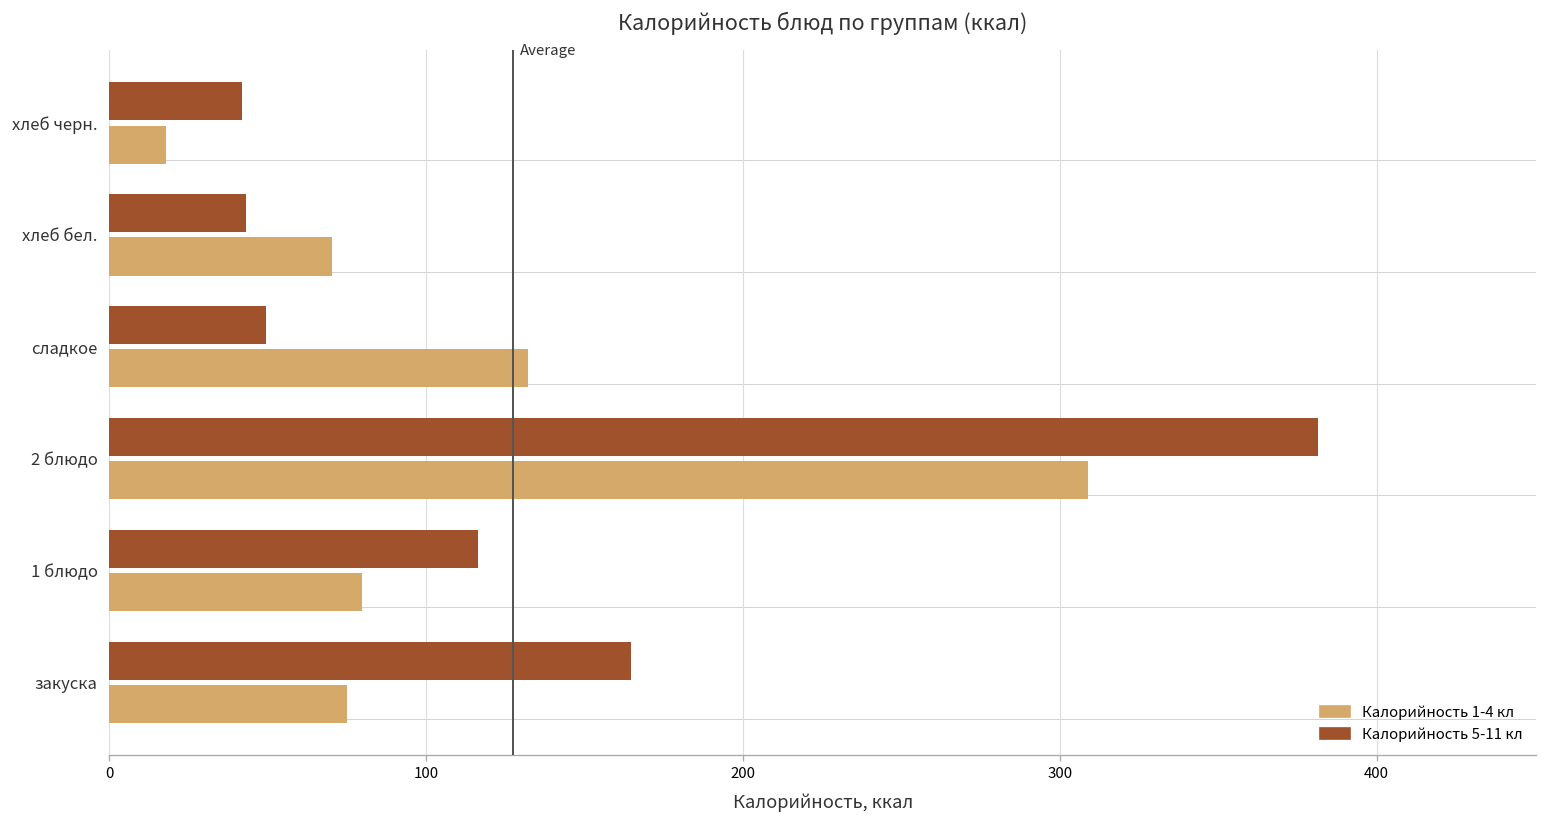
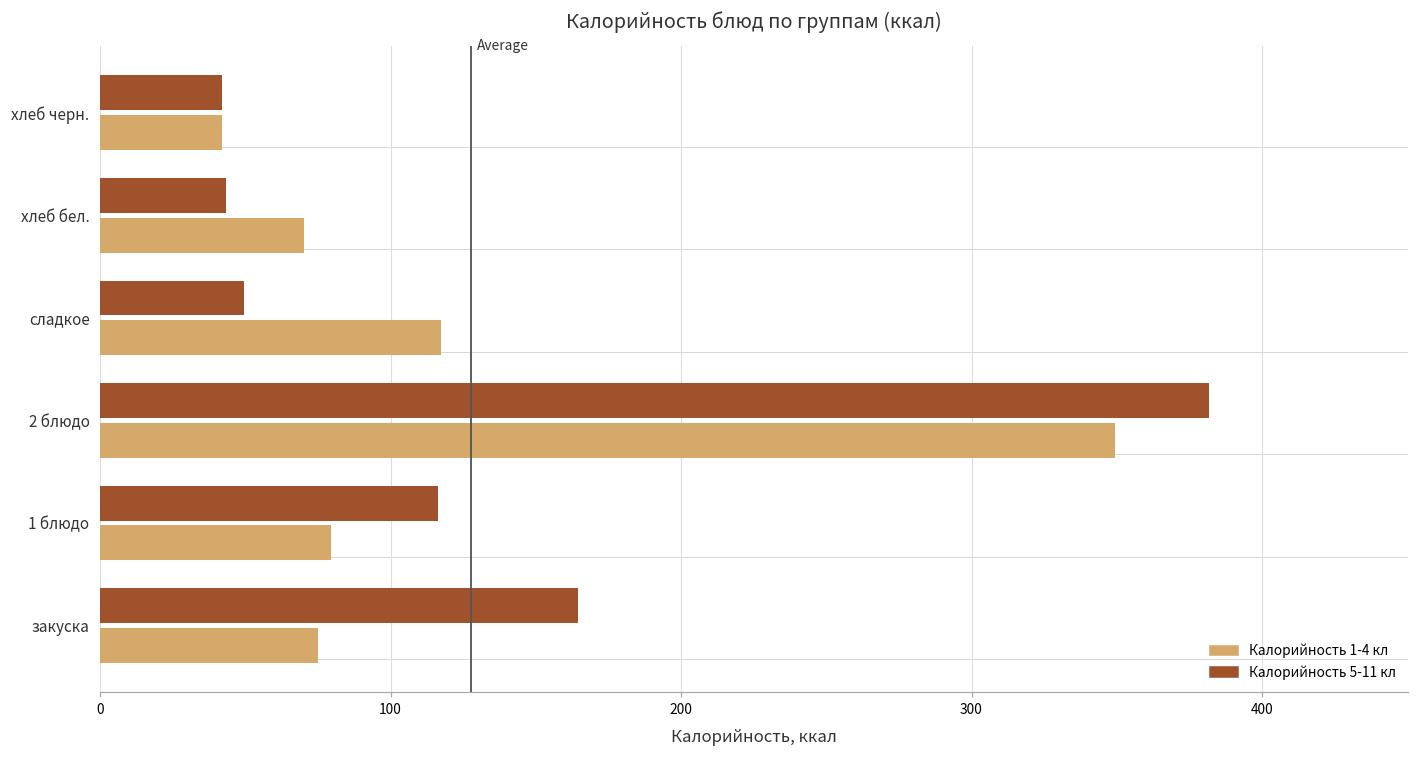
Калорийность 1-4 кл, хлеб черн.: 18 -> 42
Калорийность 1-4 кл, сладкое: 132 -> 117
Калорийность 1-4 кл, 2 блюдо: 309 -> 349
